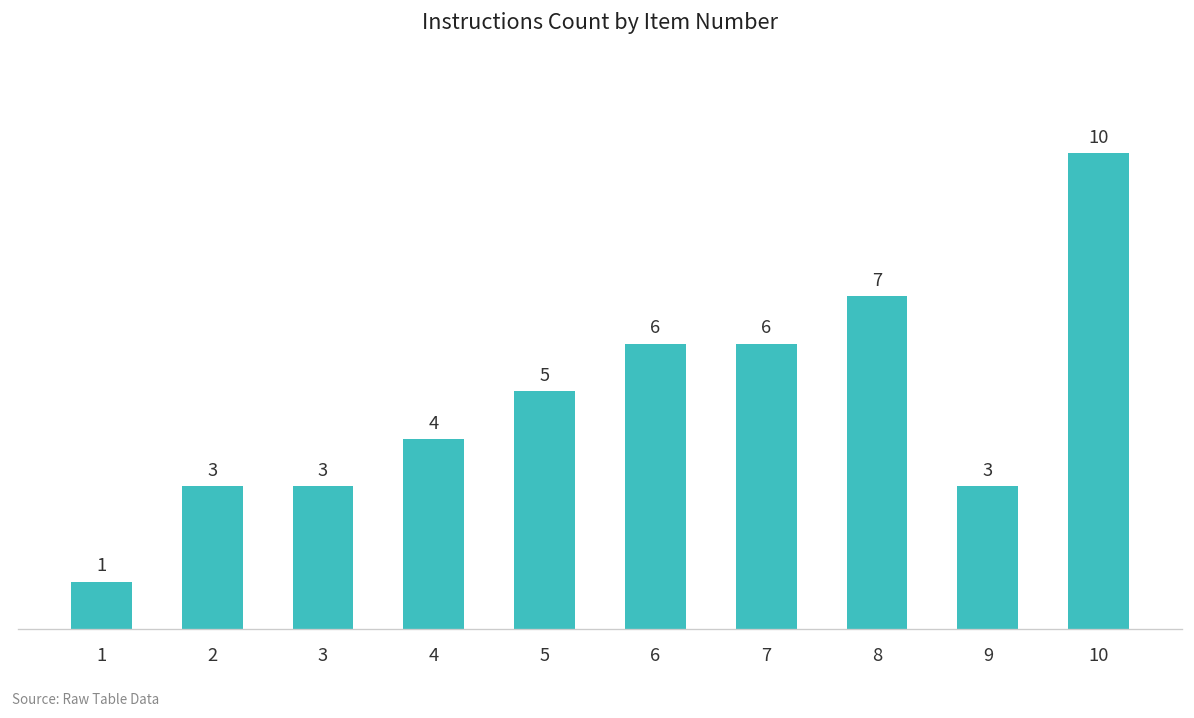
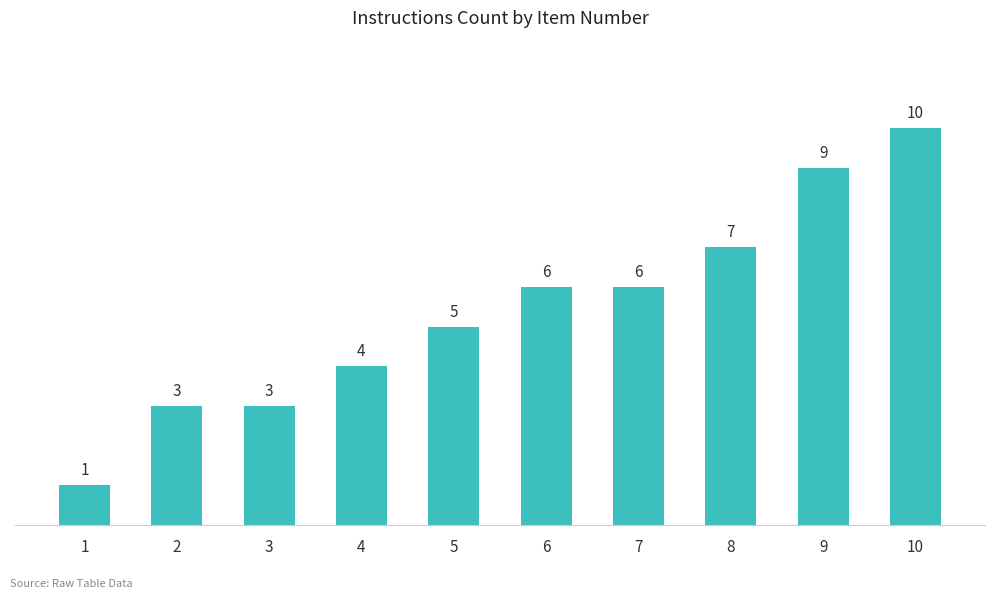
9: 3 -> 9
